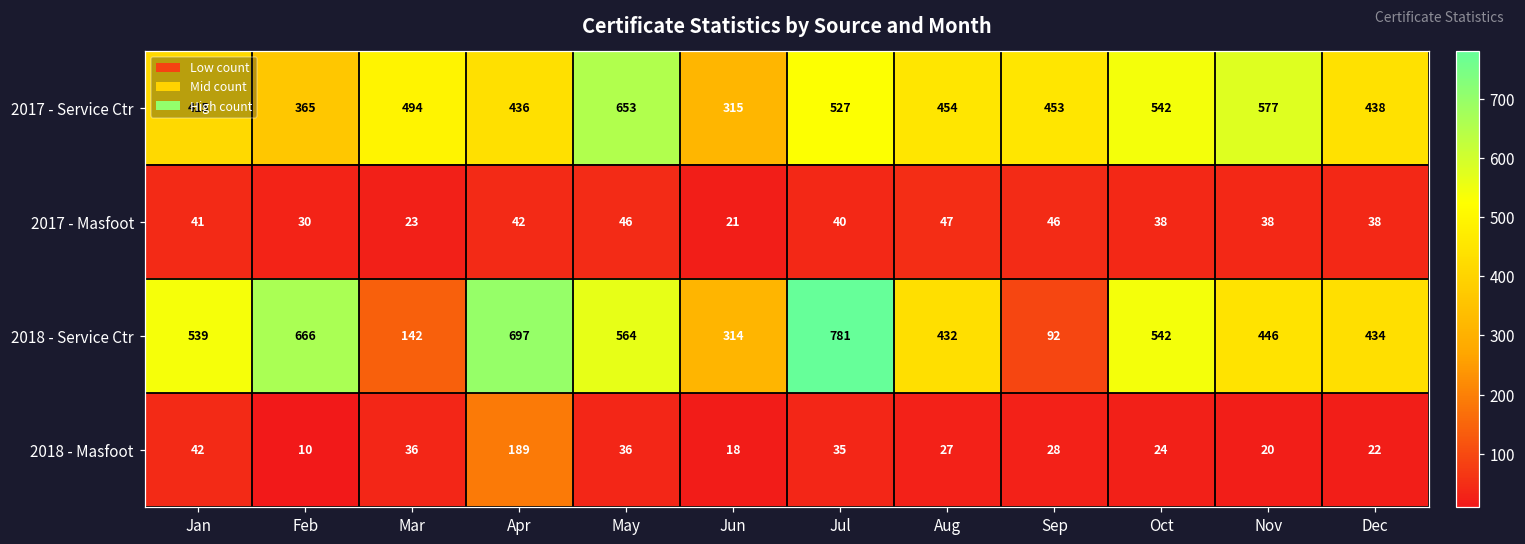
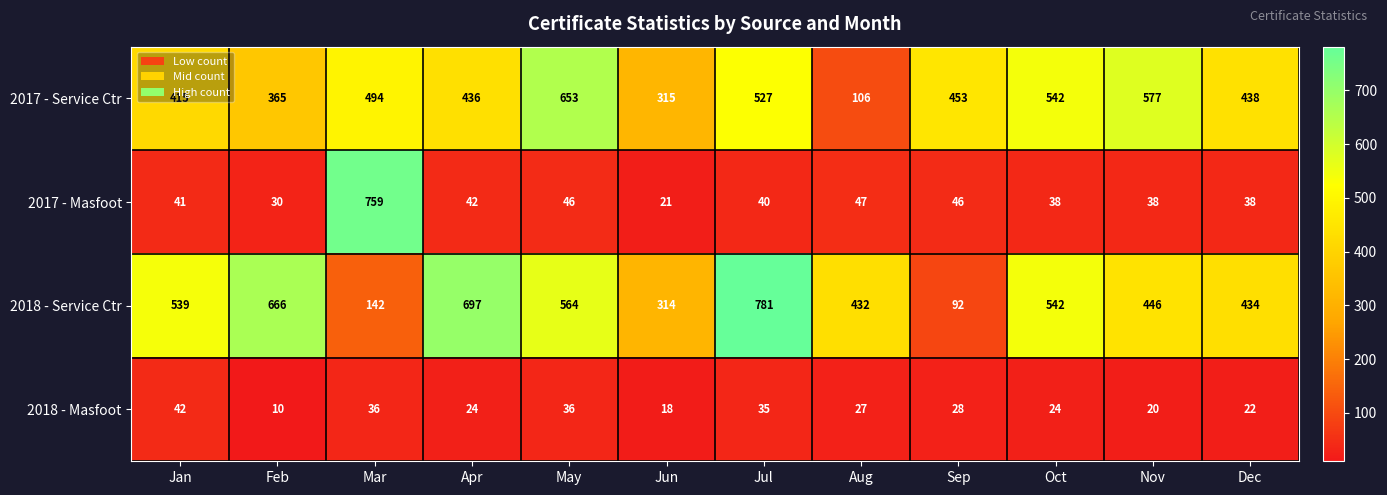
2017 - Service Ctr, Aug: 454 -> 106
2017 - Masfoot, Mar: 23 -> 759
2018 - Masfoot, Apr: 189 -> 24
